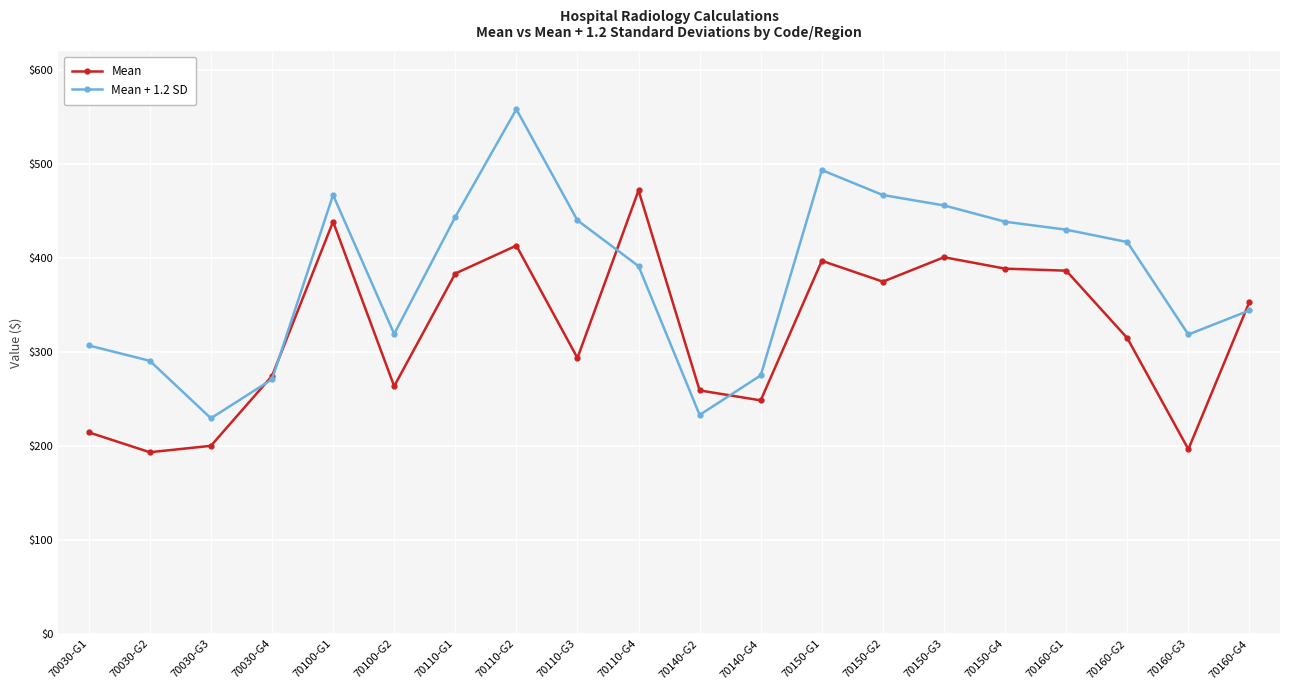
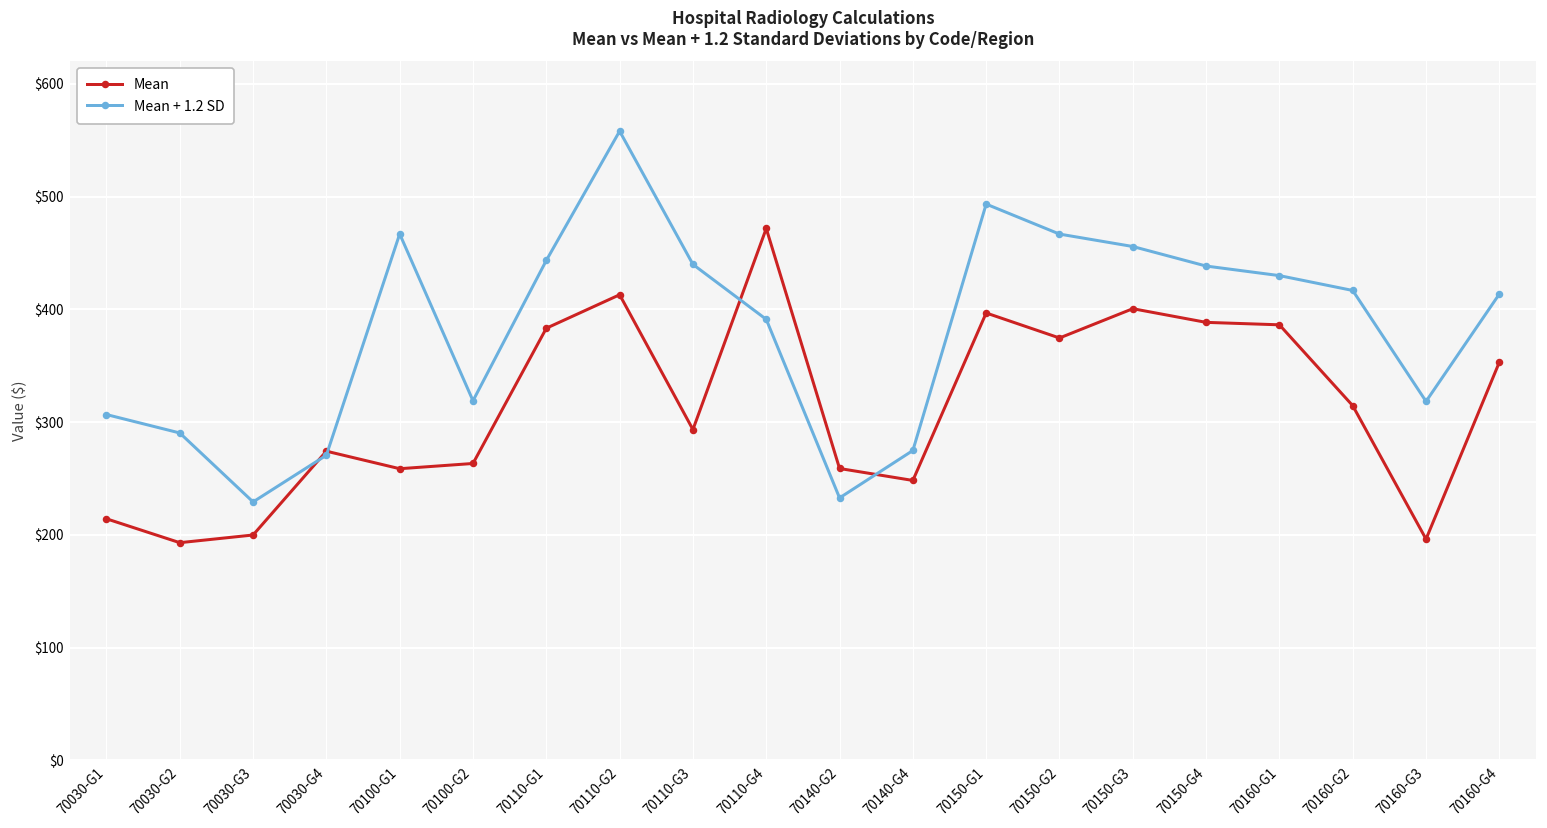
Mean, 70100-G1: $440 -> $260
Mean + 1.2 SD, 70160-G4: $340 -> $410
